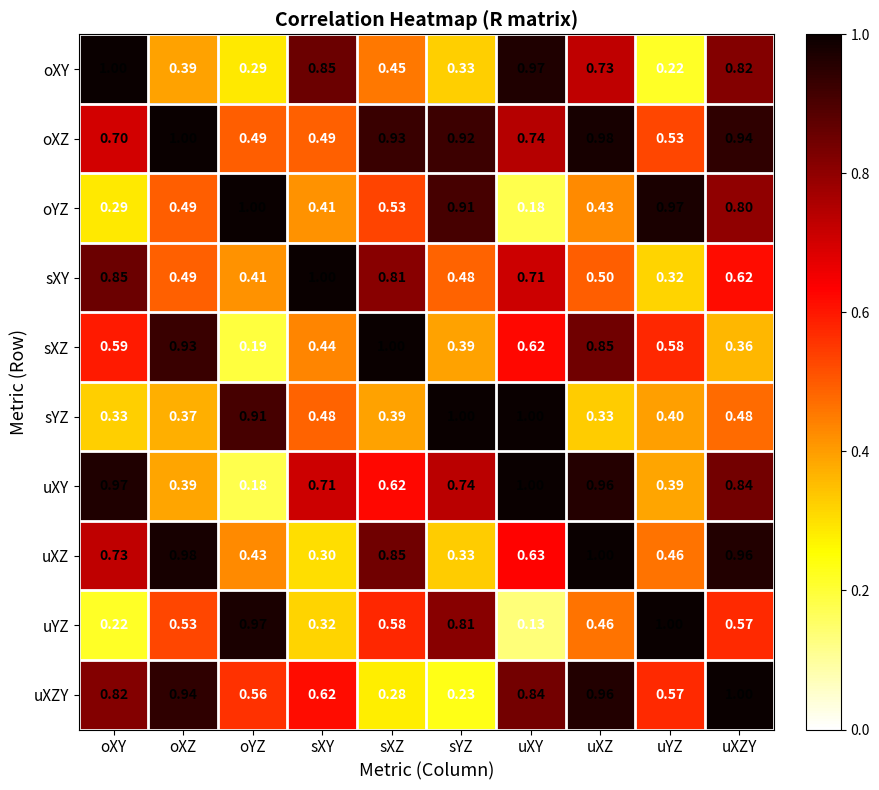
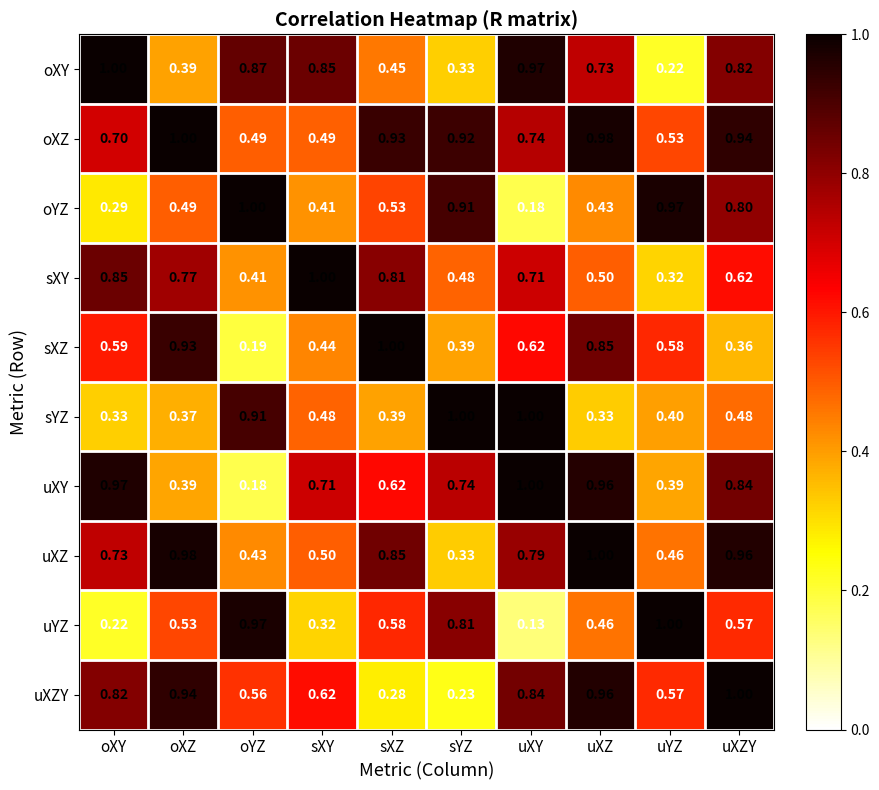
oXY, oYZ: 0.29 -> 0.87
sXY, oXZ: 0.49 -> 0.77
uXZ, sXY: 0.30 -> 0.50
uXZ, uXY: 0.63 -> 0.79
